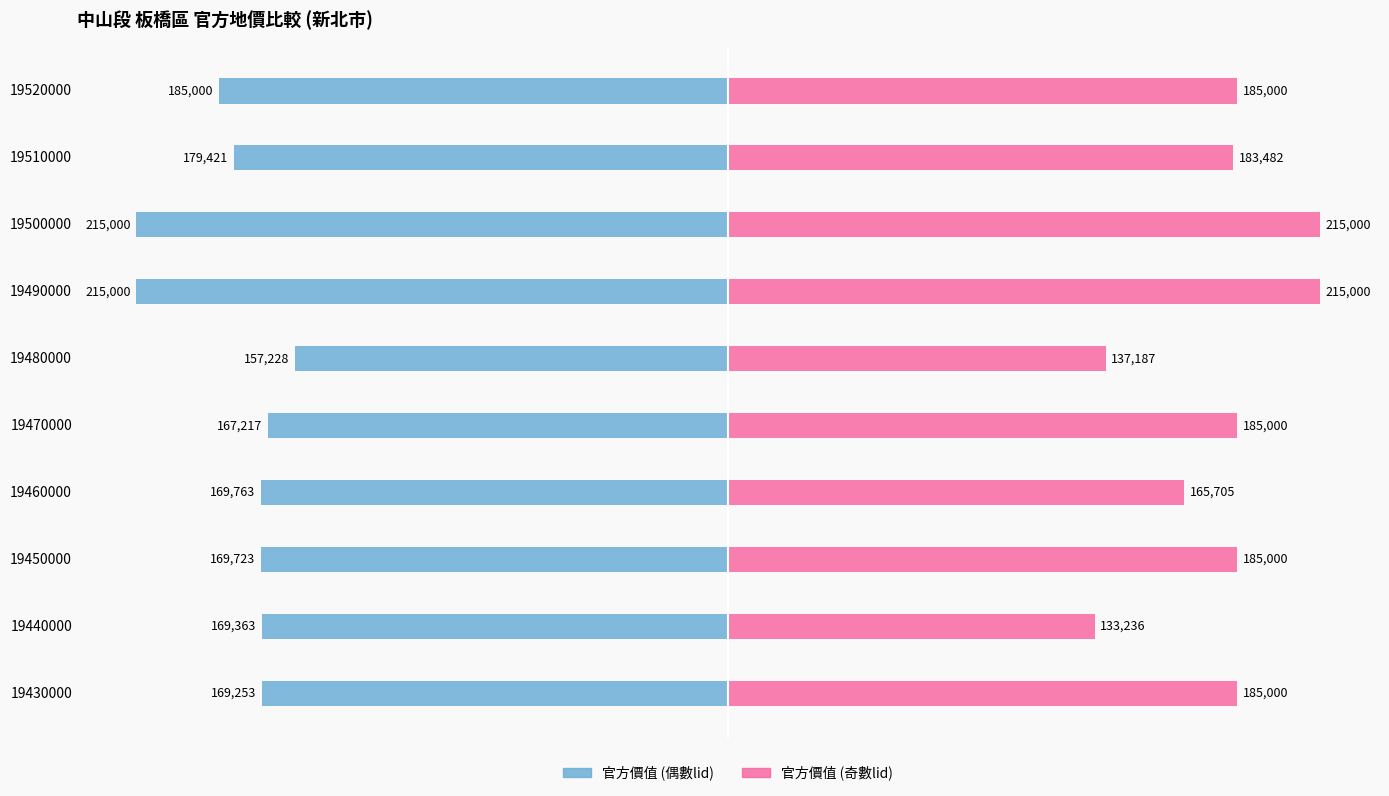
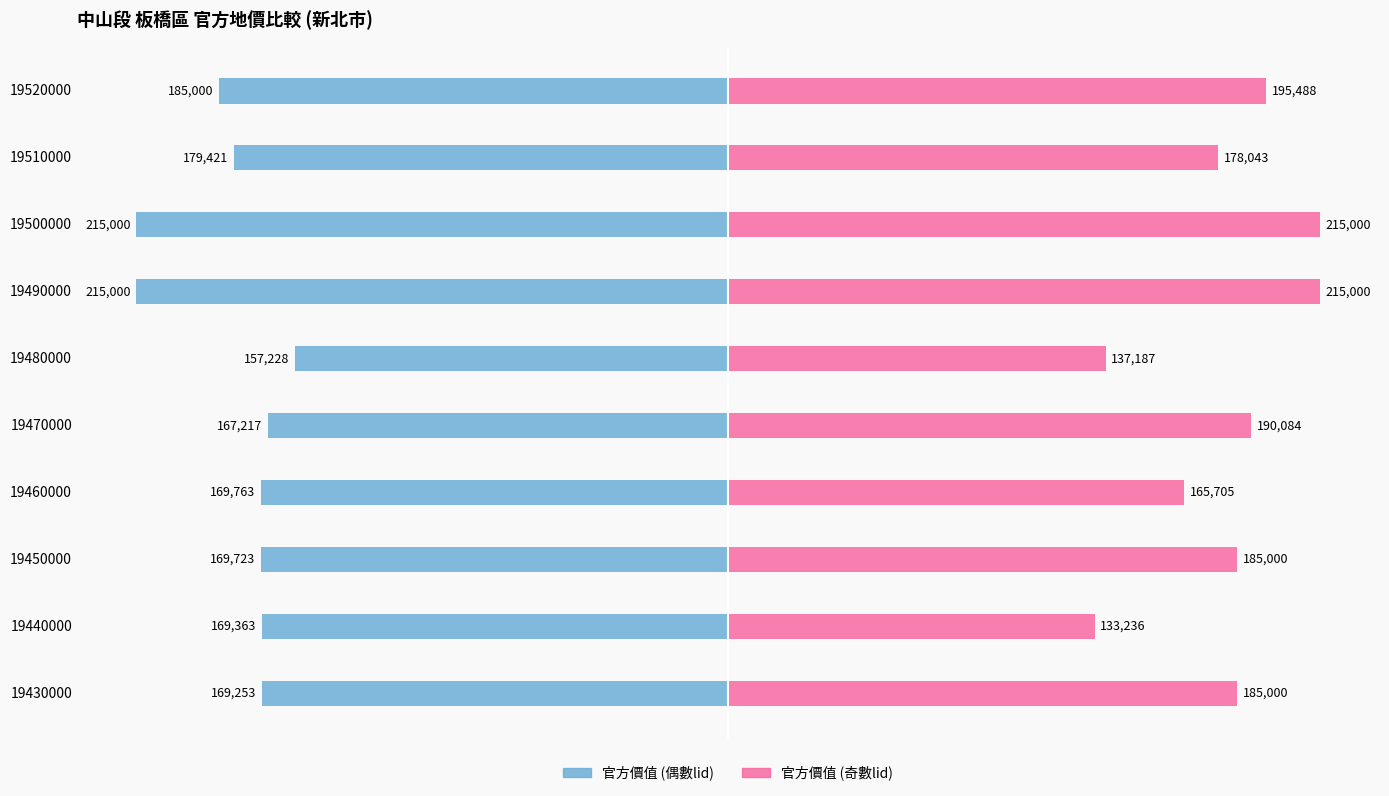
官方價值 (奇數lid), 19520000: 185,000 -> 195,488
官方價值 (奇數lid), 19510000: 183,482 -> 178,043
官方價值 (奇數lid), 19470000: 185,000 -> 190,084
